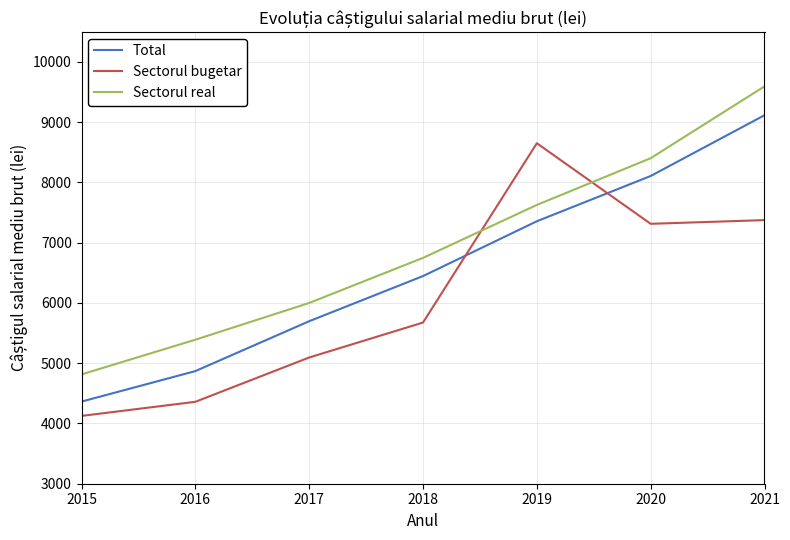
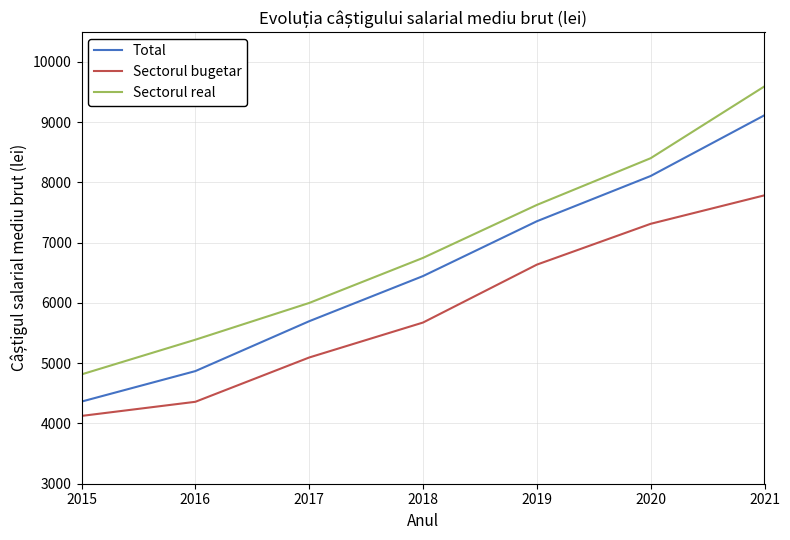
Sectorul bugetar, 2019: 8700 -> 6600
Sectorul bugetar, 2021: 7400 -> 7800
